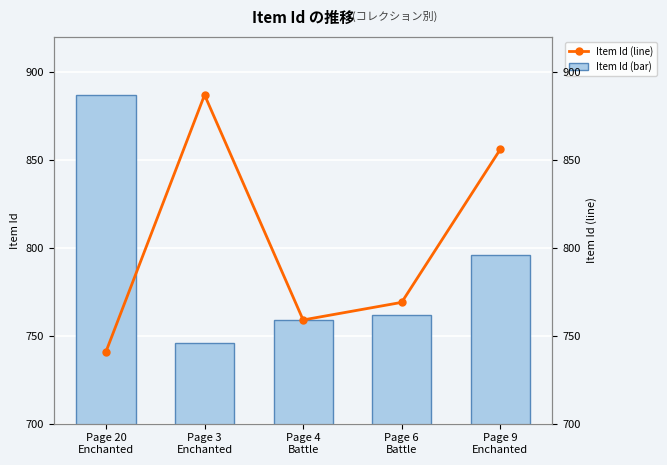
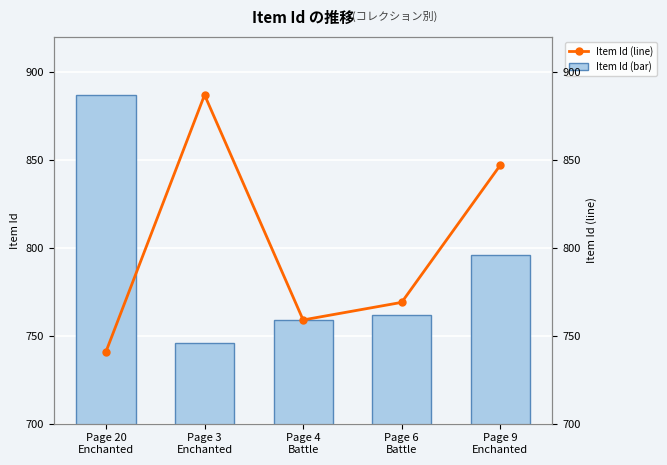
Item Id (line), Page 9 Enchanted: 856 -> 847
